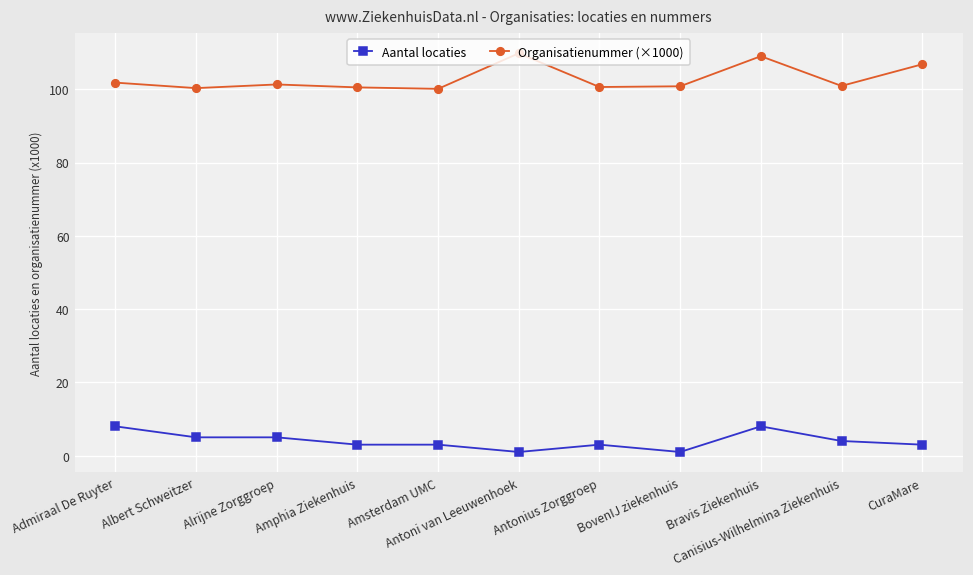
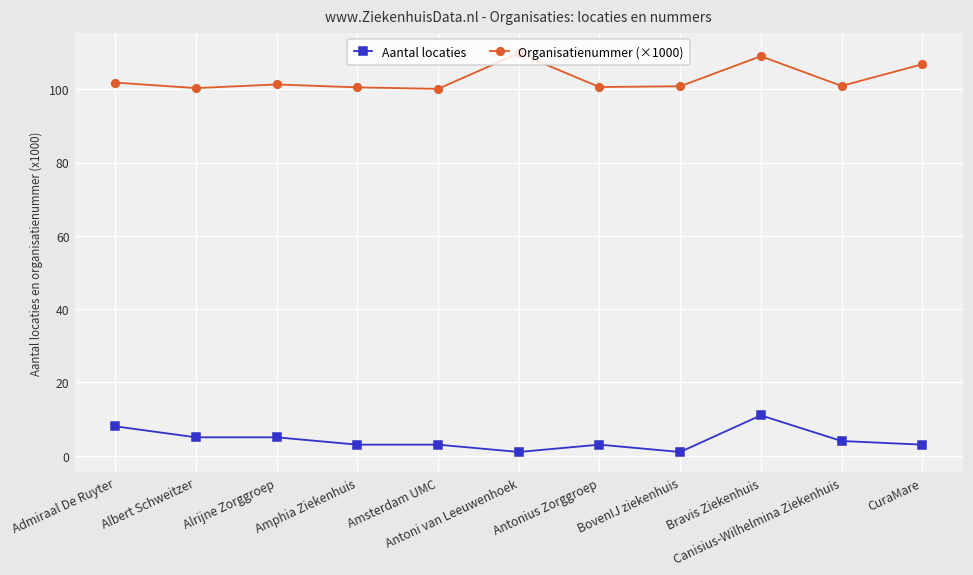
Aantal locaties, Bravis Ziekenhuis: 8 -> 11
